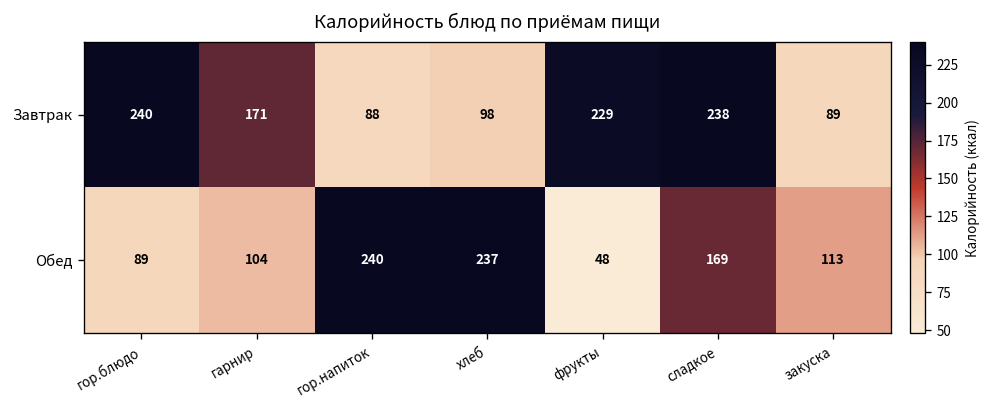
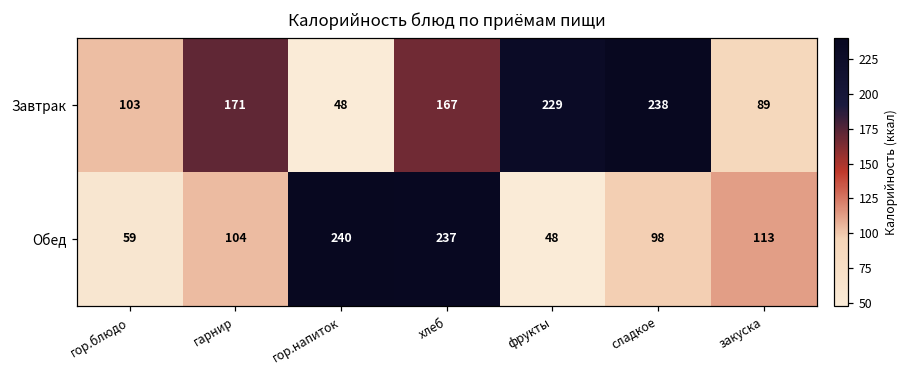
Завтрак, гор.блюдо: 240 -> 103
Завтрак, гор.напиток: 88 -> 48
Завтрак, хлеб: 98 -> 167
Обед, гор.блюдо: 89 -> 59
Обед, сладкое: 169 -> 98
